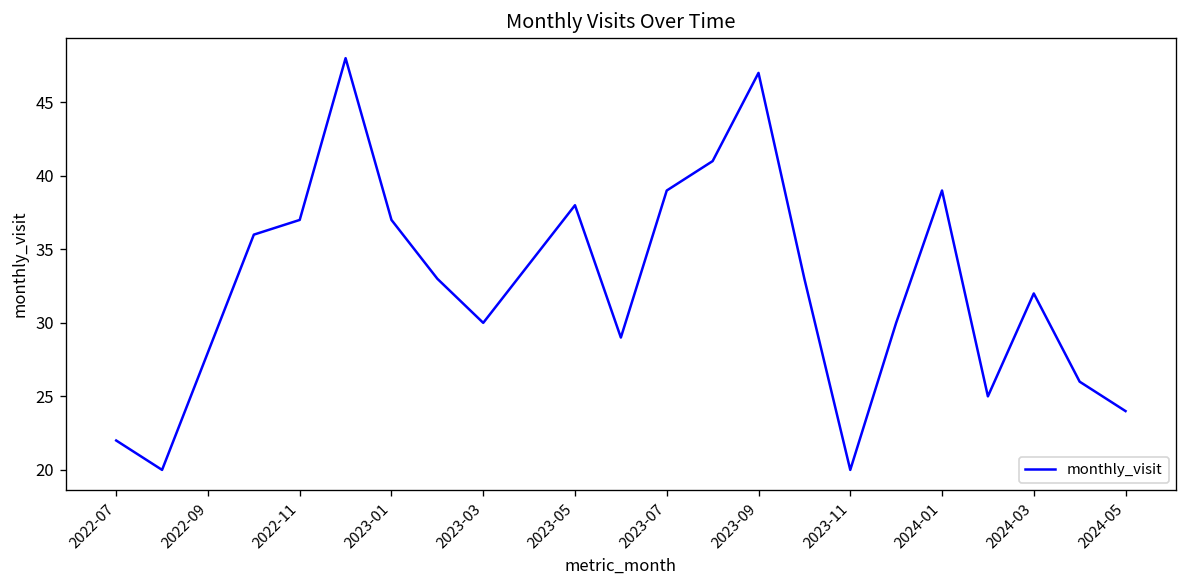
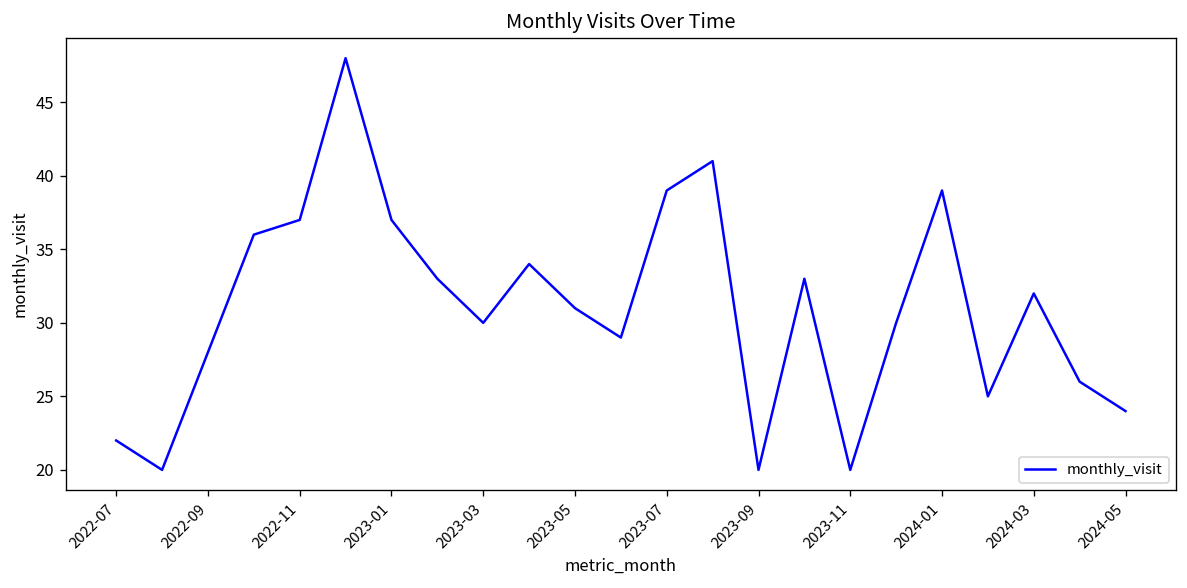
2023-05: 38 -> 31
2023-09: 47 -> 20
